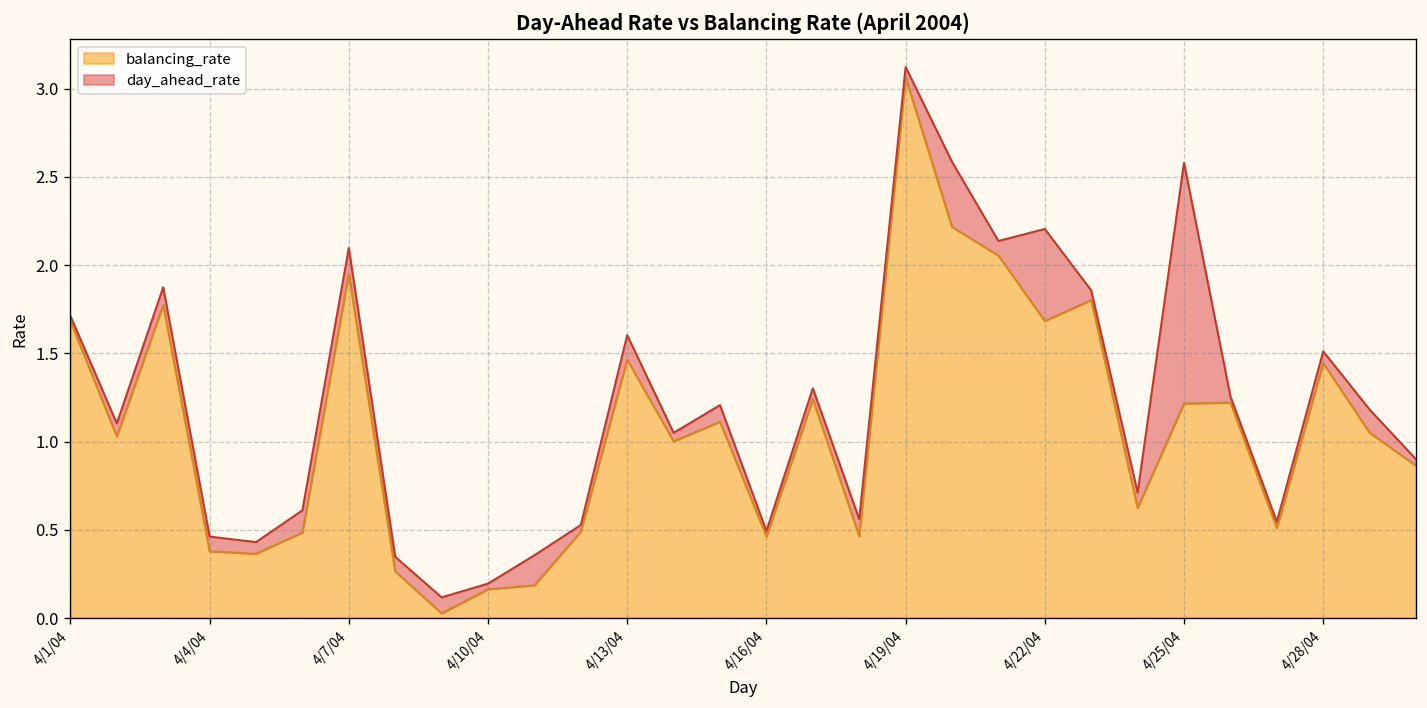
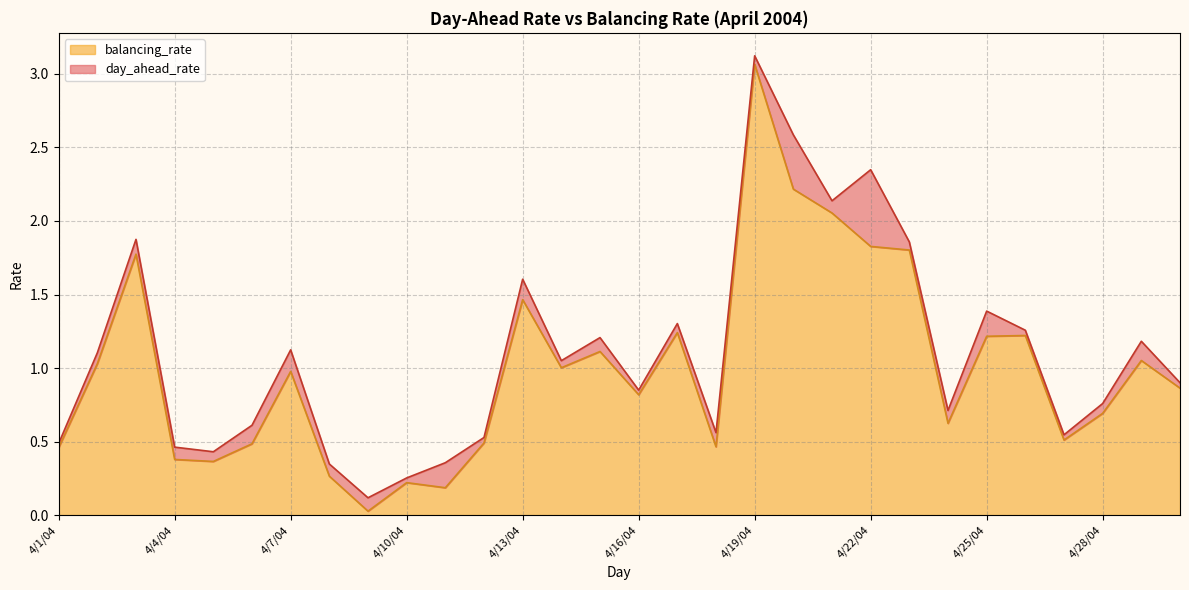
balancing_rate, 4/1/04: 1.68 -> 0.46
balancing_rate, 4/7/04: 1.95 -> 0.98
balancing_rate, 4/10/04: 0.16 -> 0.22
balancing_rate, 4/16/04: 0.46 -> 0.82
balancing_rate, 4/22/04: 1.68 -> 1.83
day_ahead_rate, 4/25/04: 1.36 -> 0.17
balancing_rate, 4/28/04: 1.45 -> 0.69
